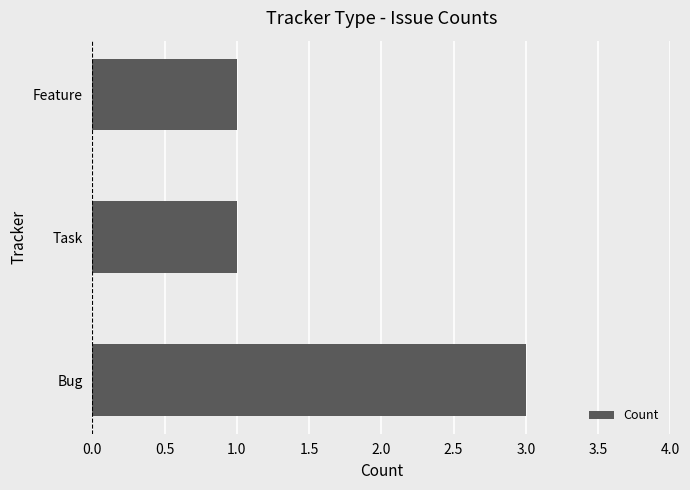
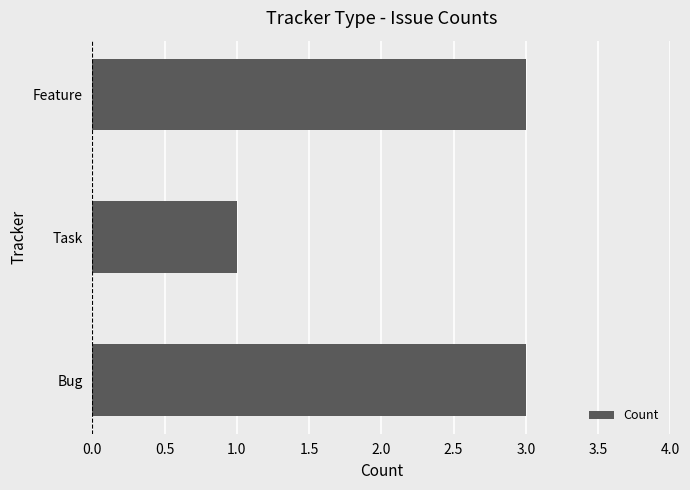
Feature: 1 -> 3
